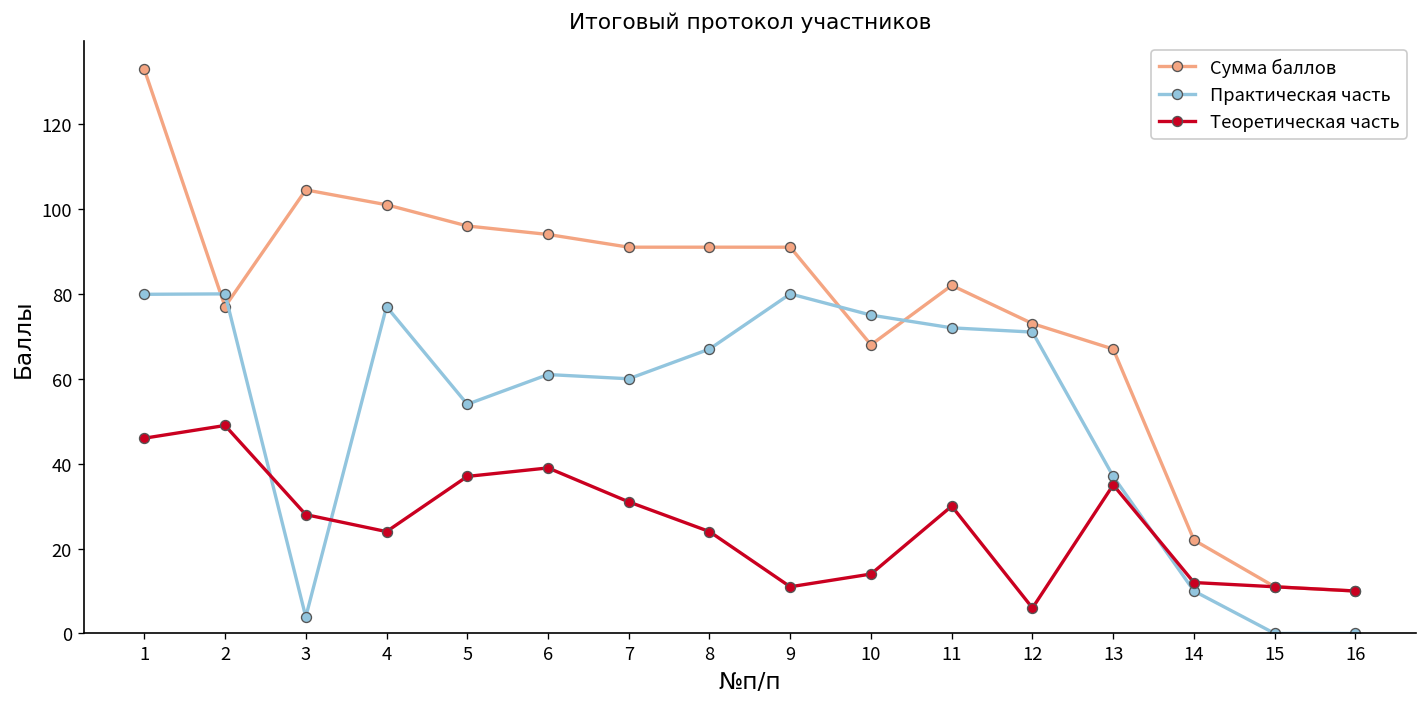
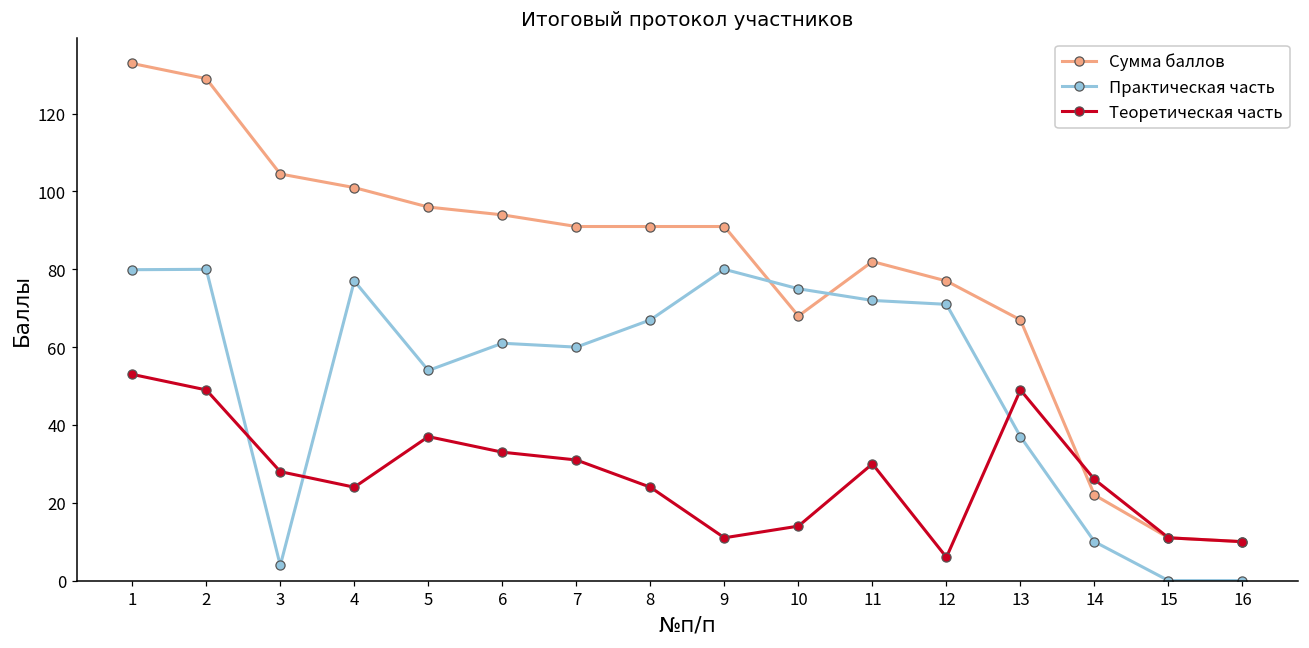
Теоретическая часть, 1: 46 -> 53
Сумма баллов, 2: 77 -> 129
Теоретическая часть, 6: 39 -> 33
Сумма баллов, 12: 73 -> 77
Теоретическая часть, 13: 35 -> 49
Теоретическая часть, 14: 12 -> 26
